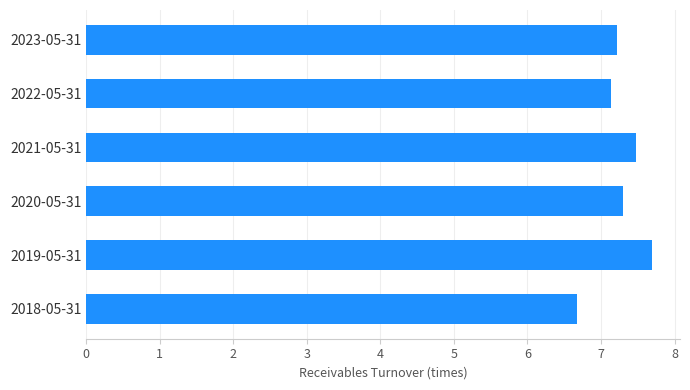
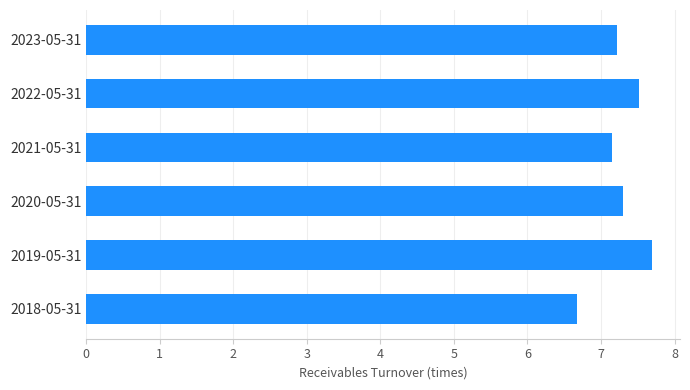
2022-05-31: 7.1 -> 7.5
2021-05-31: 7.5 -> 7.2
